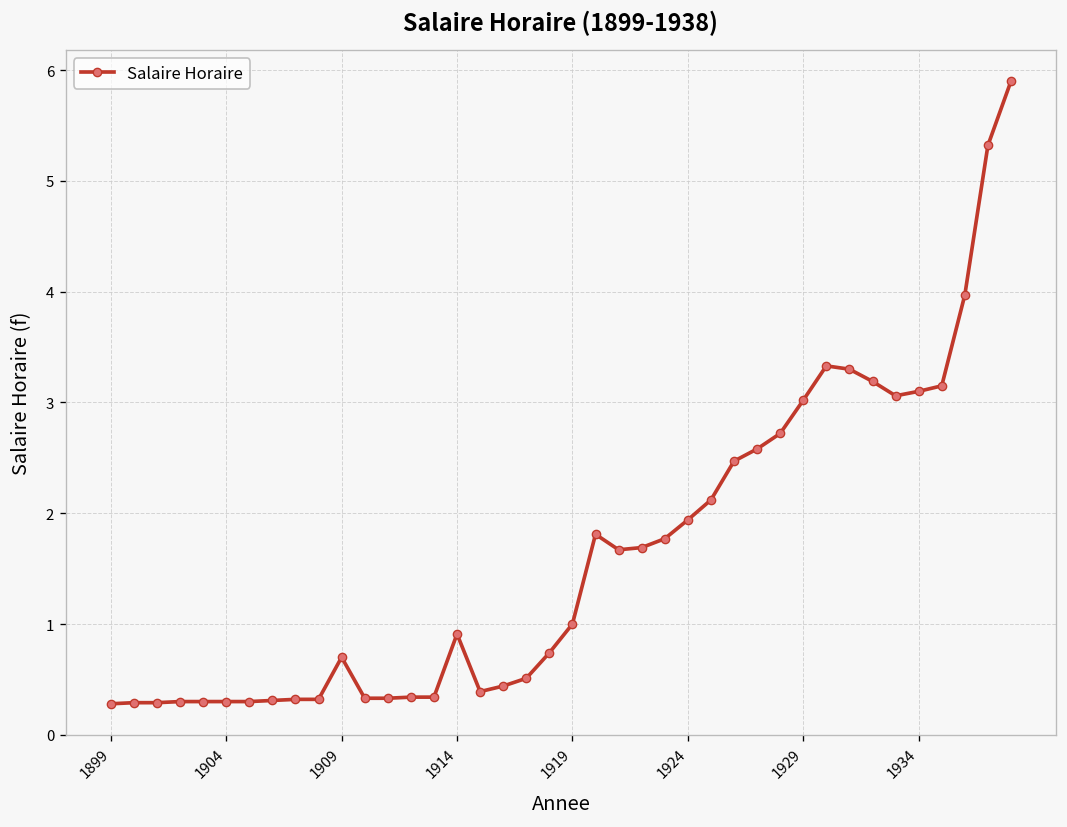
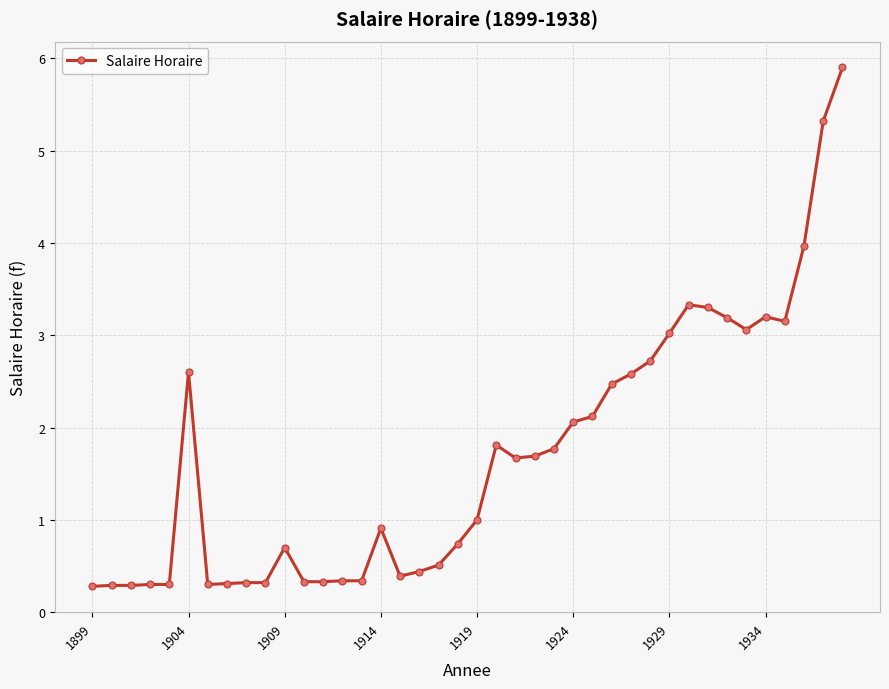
1904: 0.3 -> 2.6
1924: 1.9 -> 2.1
1934: 3.1 -> 3.2
